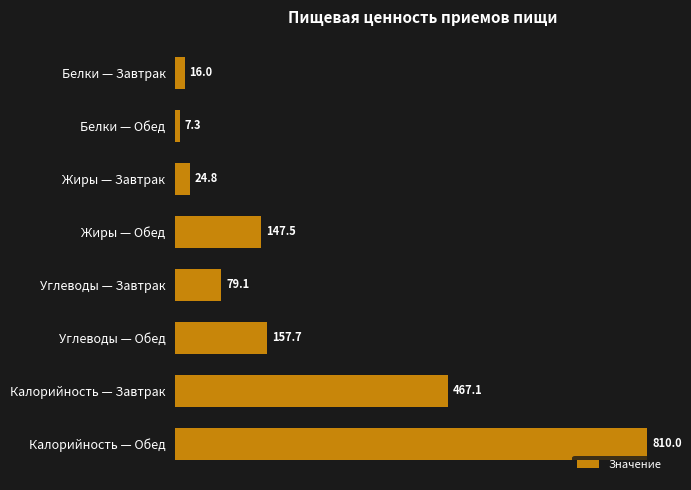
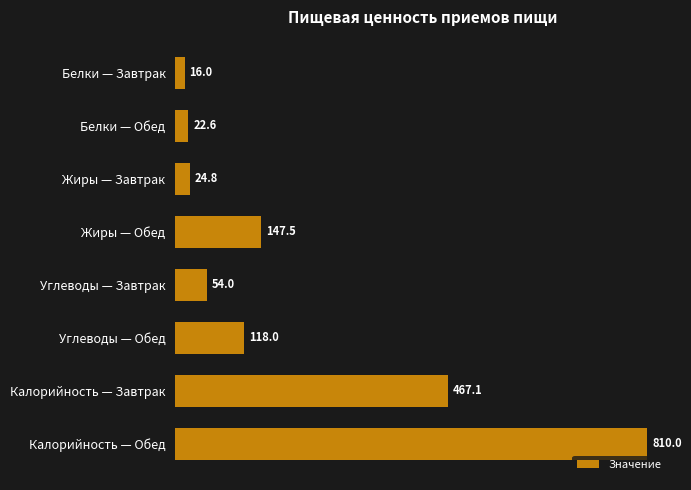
Белки — Обед: 7.3 -> 22.6
Углеводы — Завтрак: 79.1 -> 54.0
Углеводы — Обед: 157.7 -> 118.0
